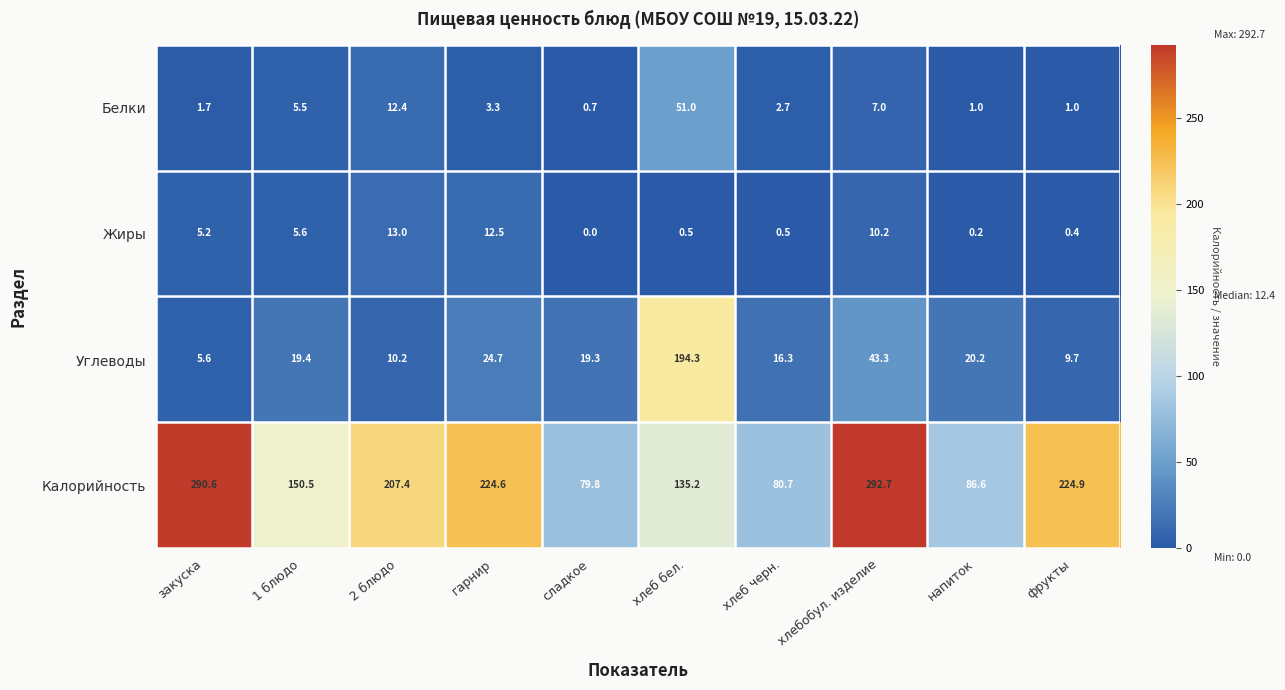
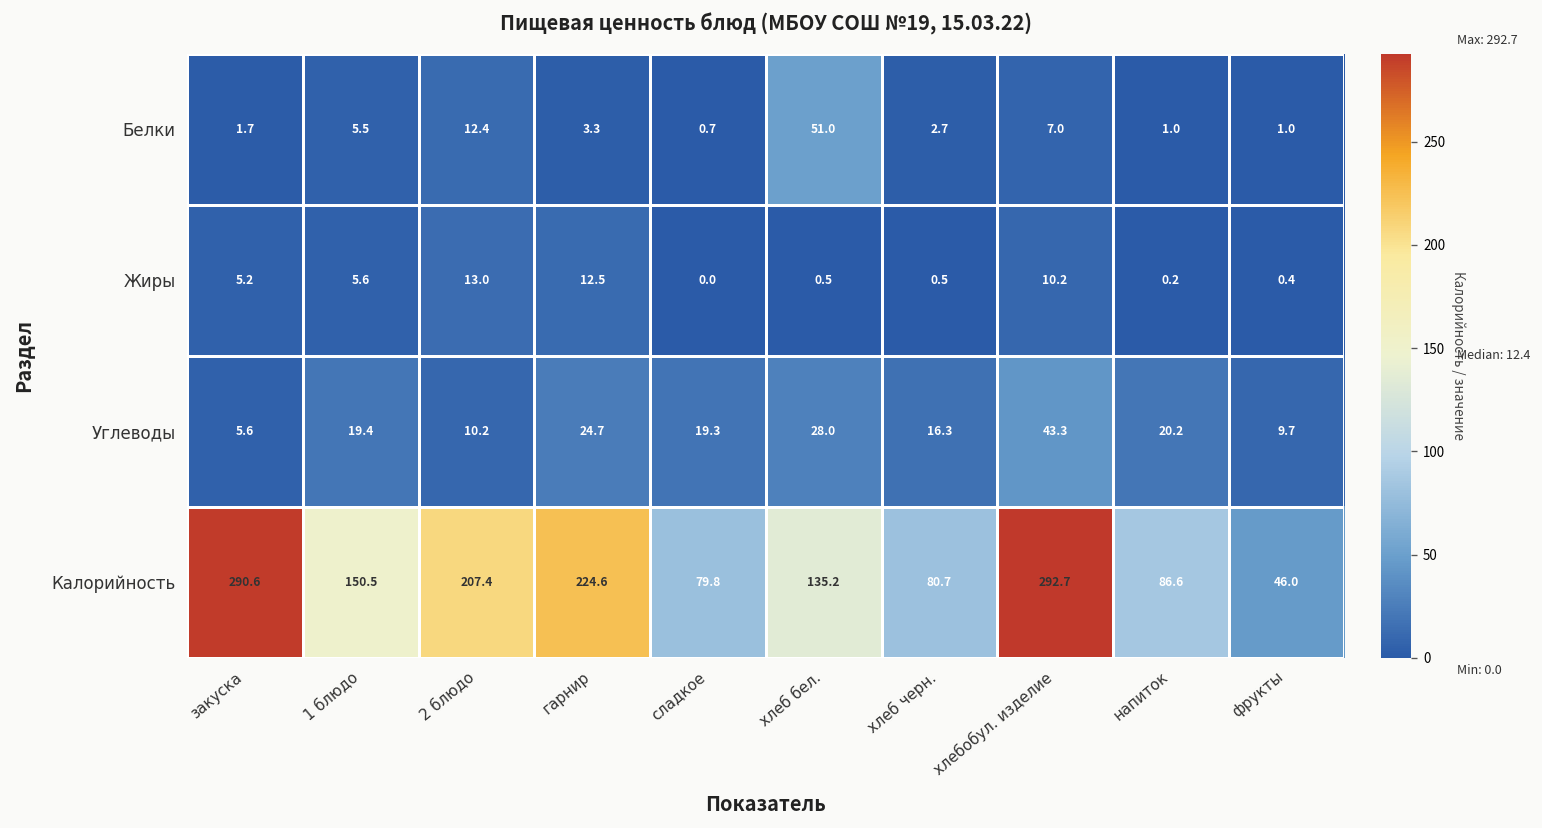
Углеводы, хлеб бел.: 194.3 -> 28.0
Калорийность, фрукты: 224.9 -> 46.0
